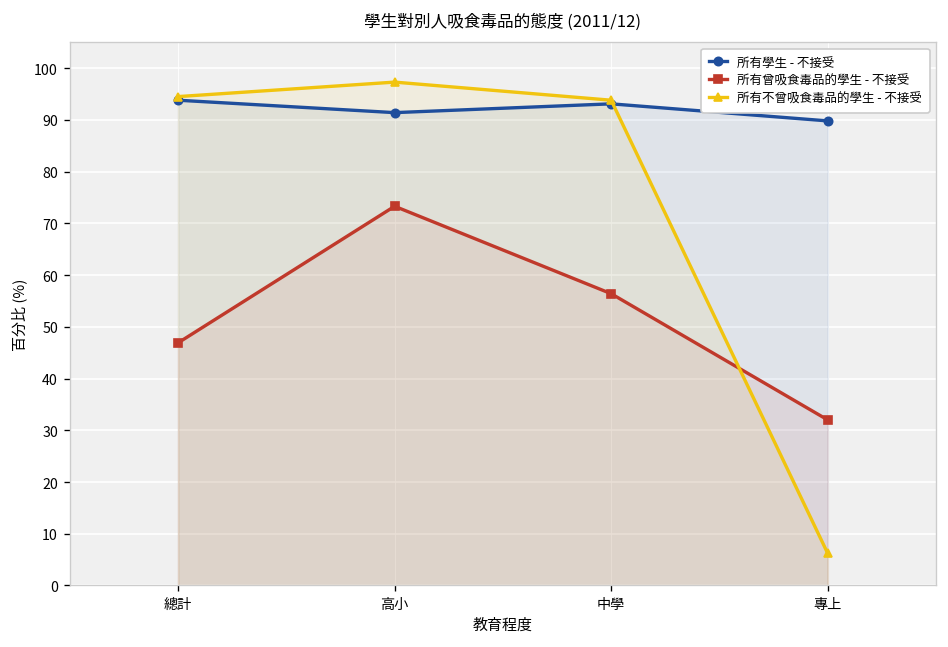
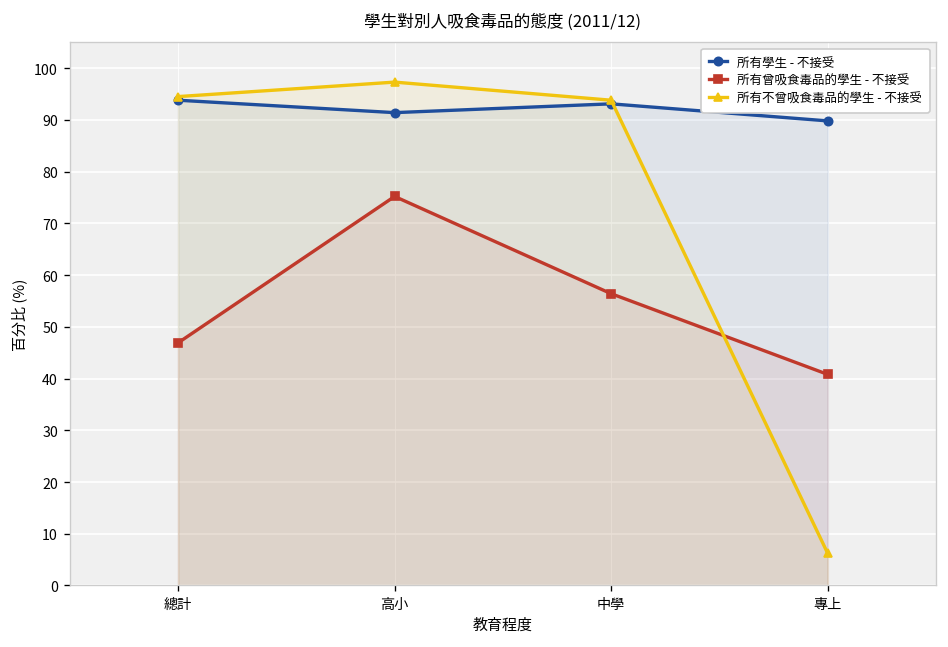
所有曾吸食毒品的學生 - 不接受, 高小: 73 -> 75
所有曾吸食毒品的學生 - 不接受, 專上: 32 -> 41
